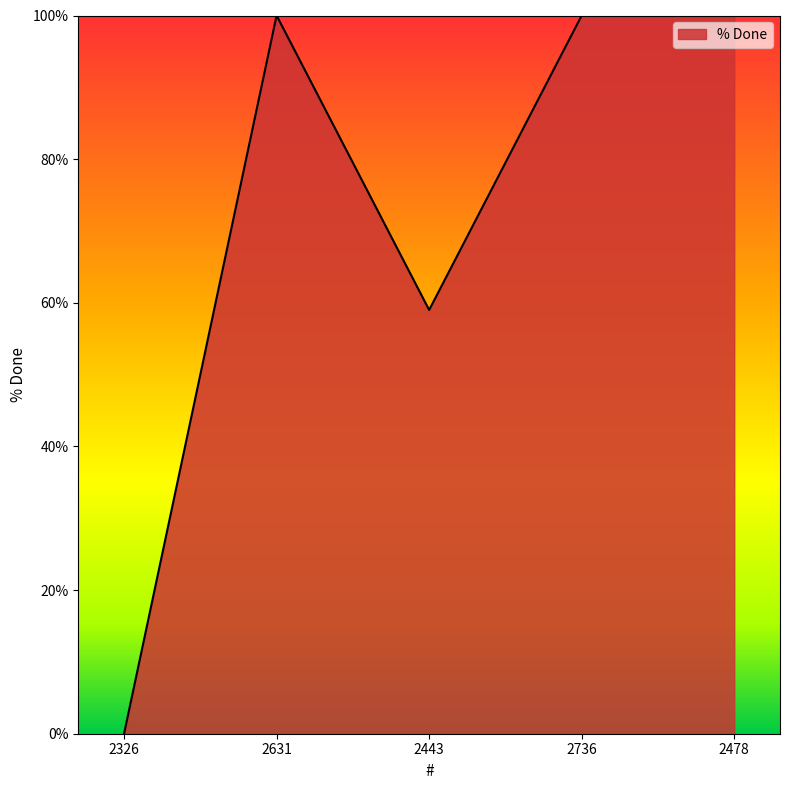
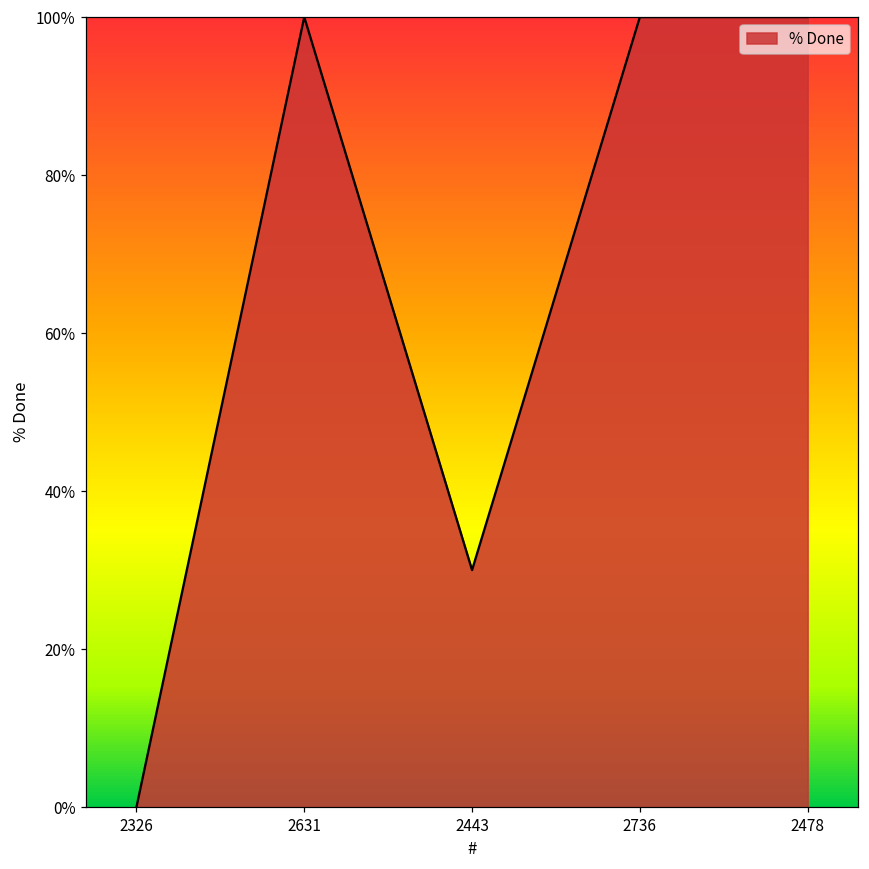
2443: 59% -> 30%
